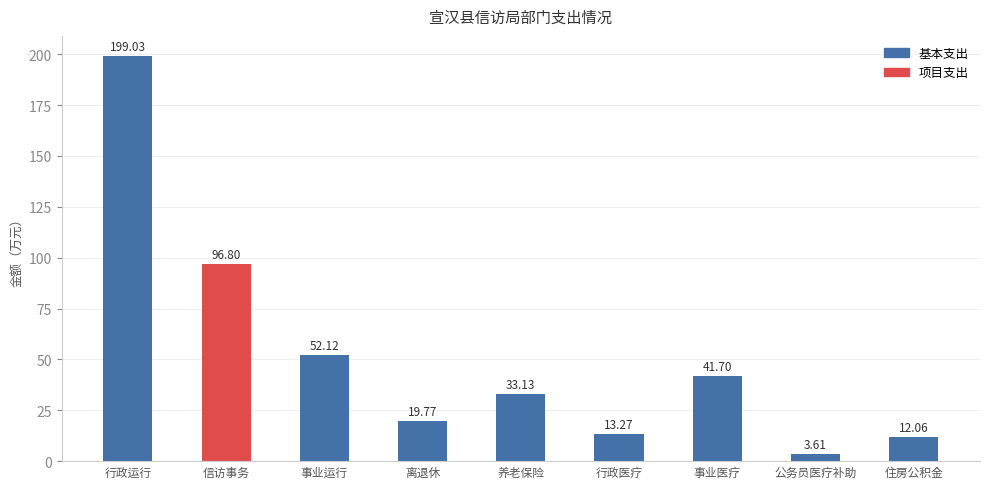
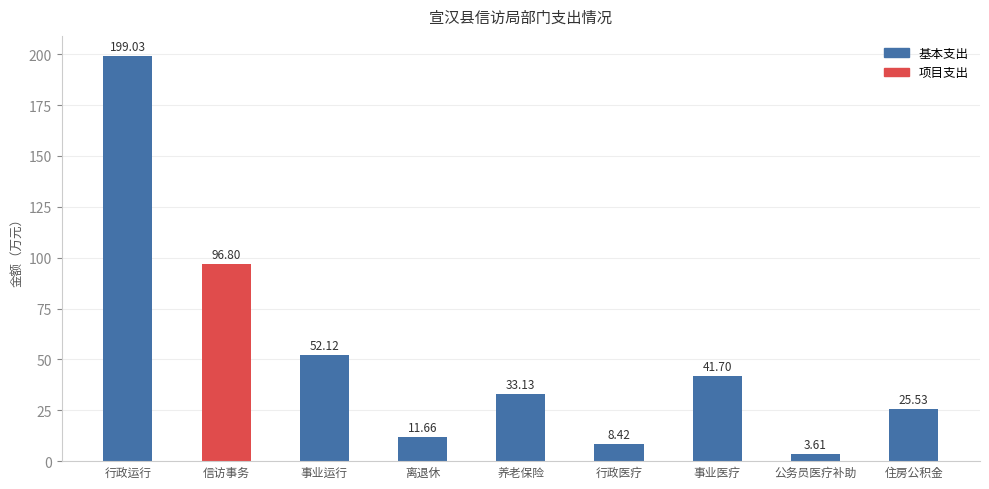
离退休: 19.77 -> 11.66
行政医疗: 13.27 -> 8.42
住房公积金: 12.06 -> 25.53
